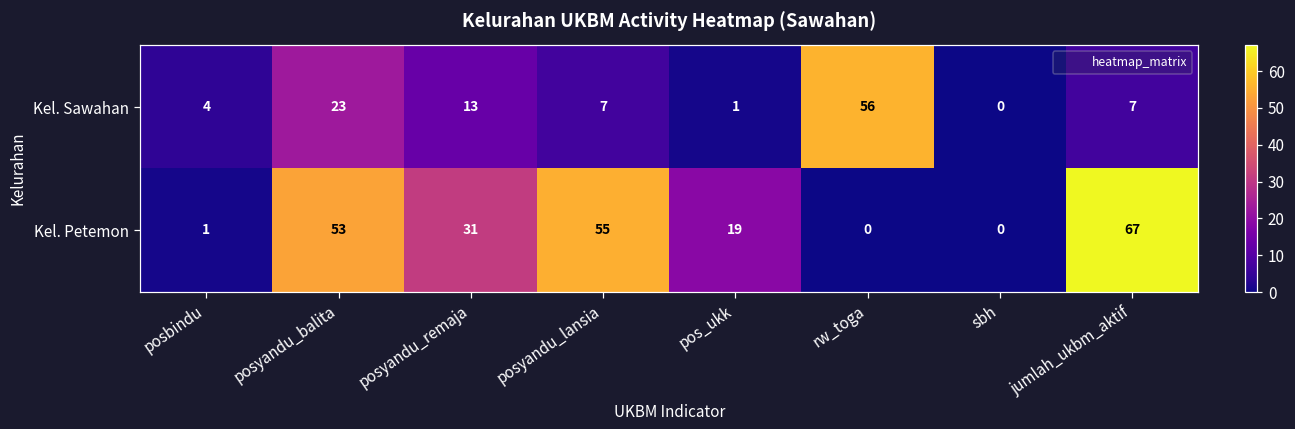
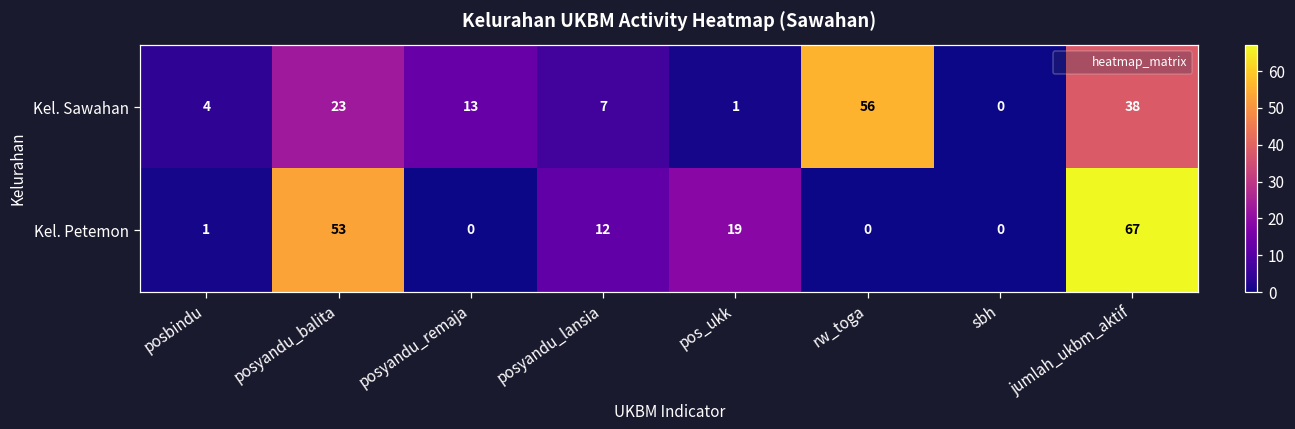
Kel. Sawahan, jumlah_ukbm_aktif: 7 -> 38
Kel. Petemon, posyandu_remaja: 31 -> 0
Kel. Petemon, posyandu_lansia: 55 -> 12
